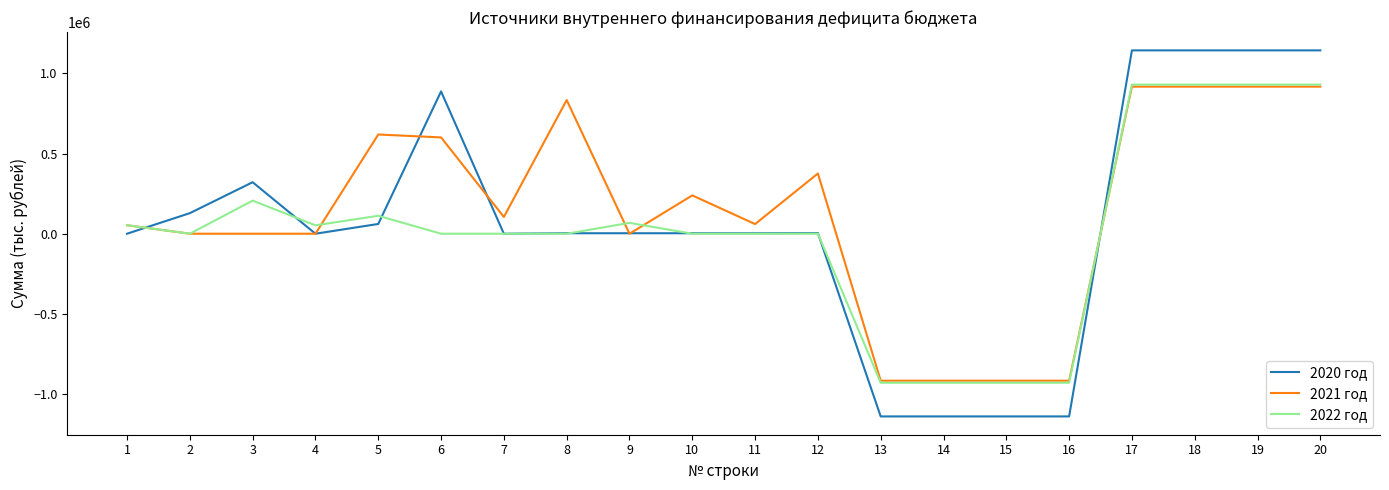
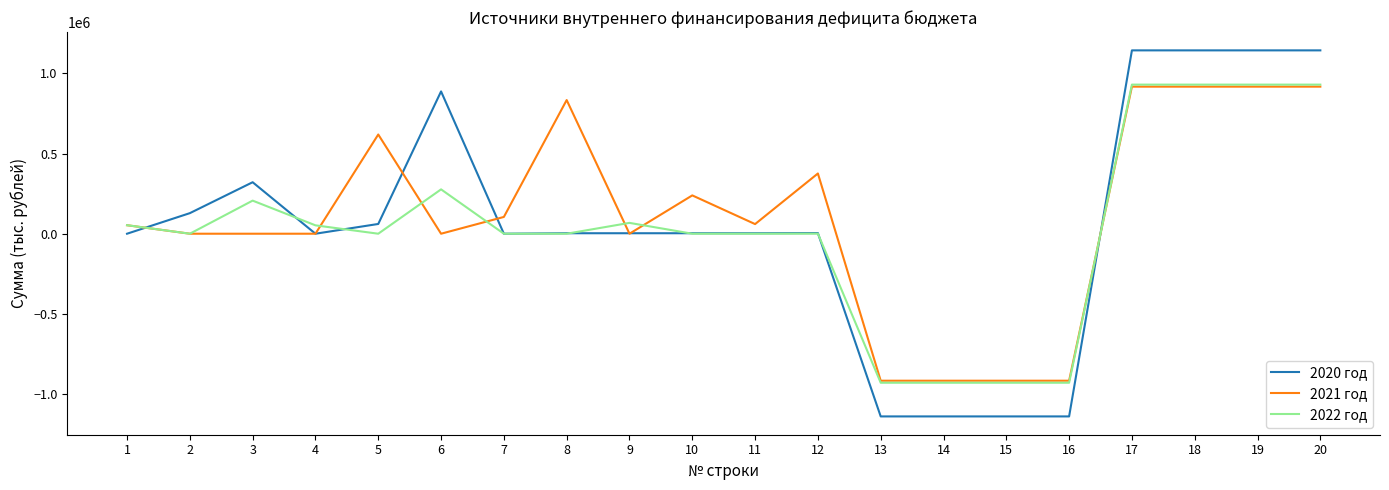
2022 год, 5: 110000 -> 0
2021 год, 6: 600000 -> 0
2022 год, 6: 0 -> 280000
